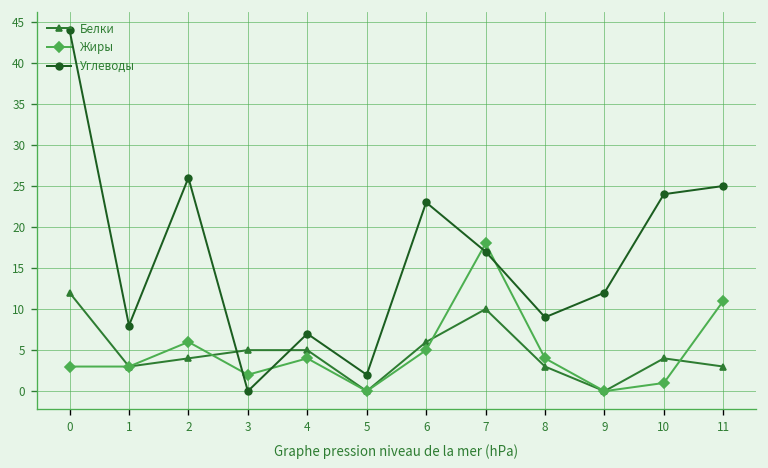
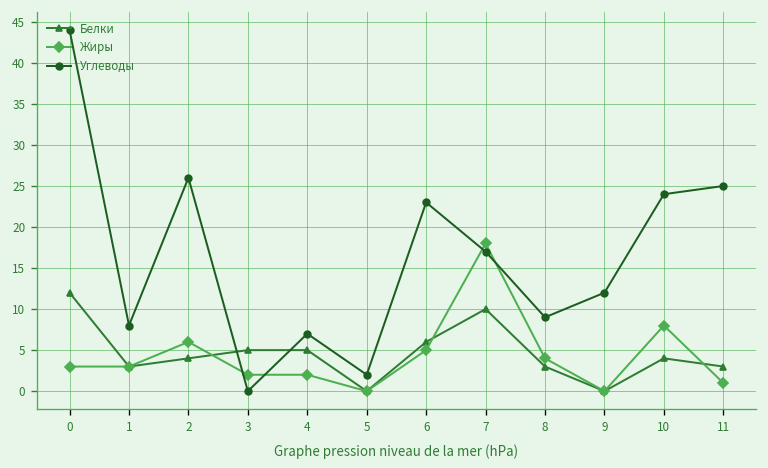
Жиры, 4: 4 -> 2
Жиры, 10: 1 -> 8
Жиры, 11: 11 -> 1
